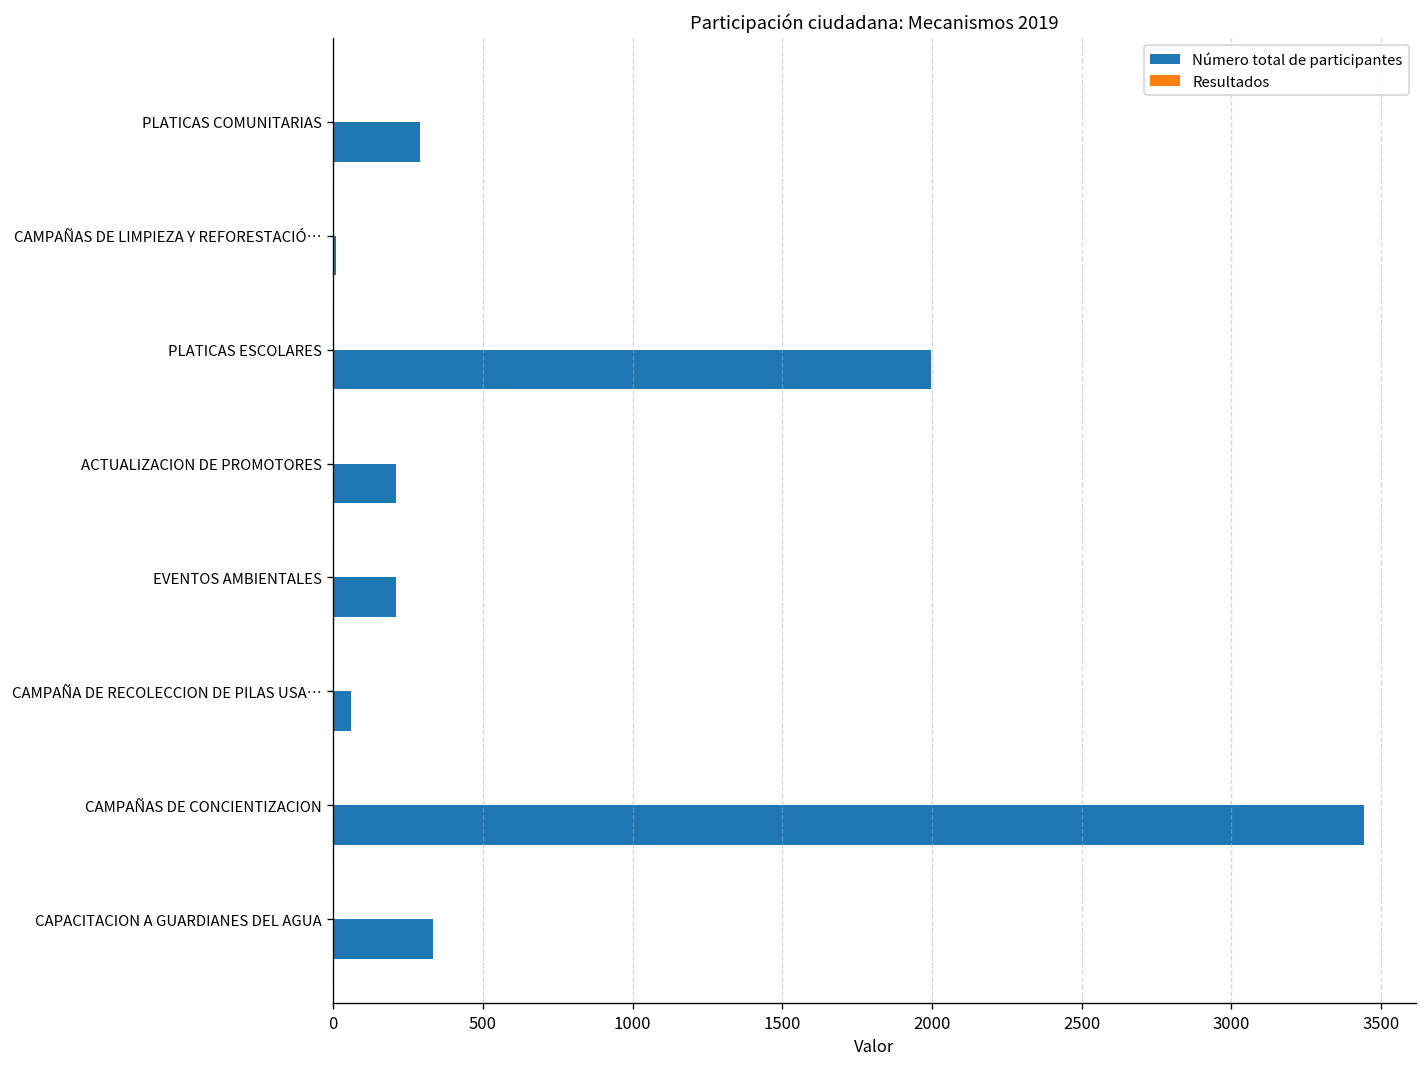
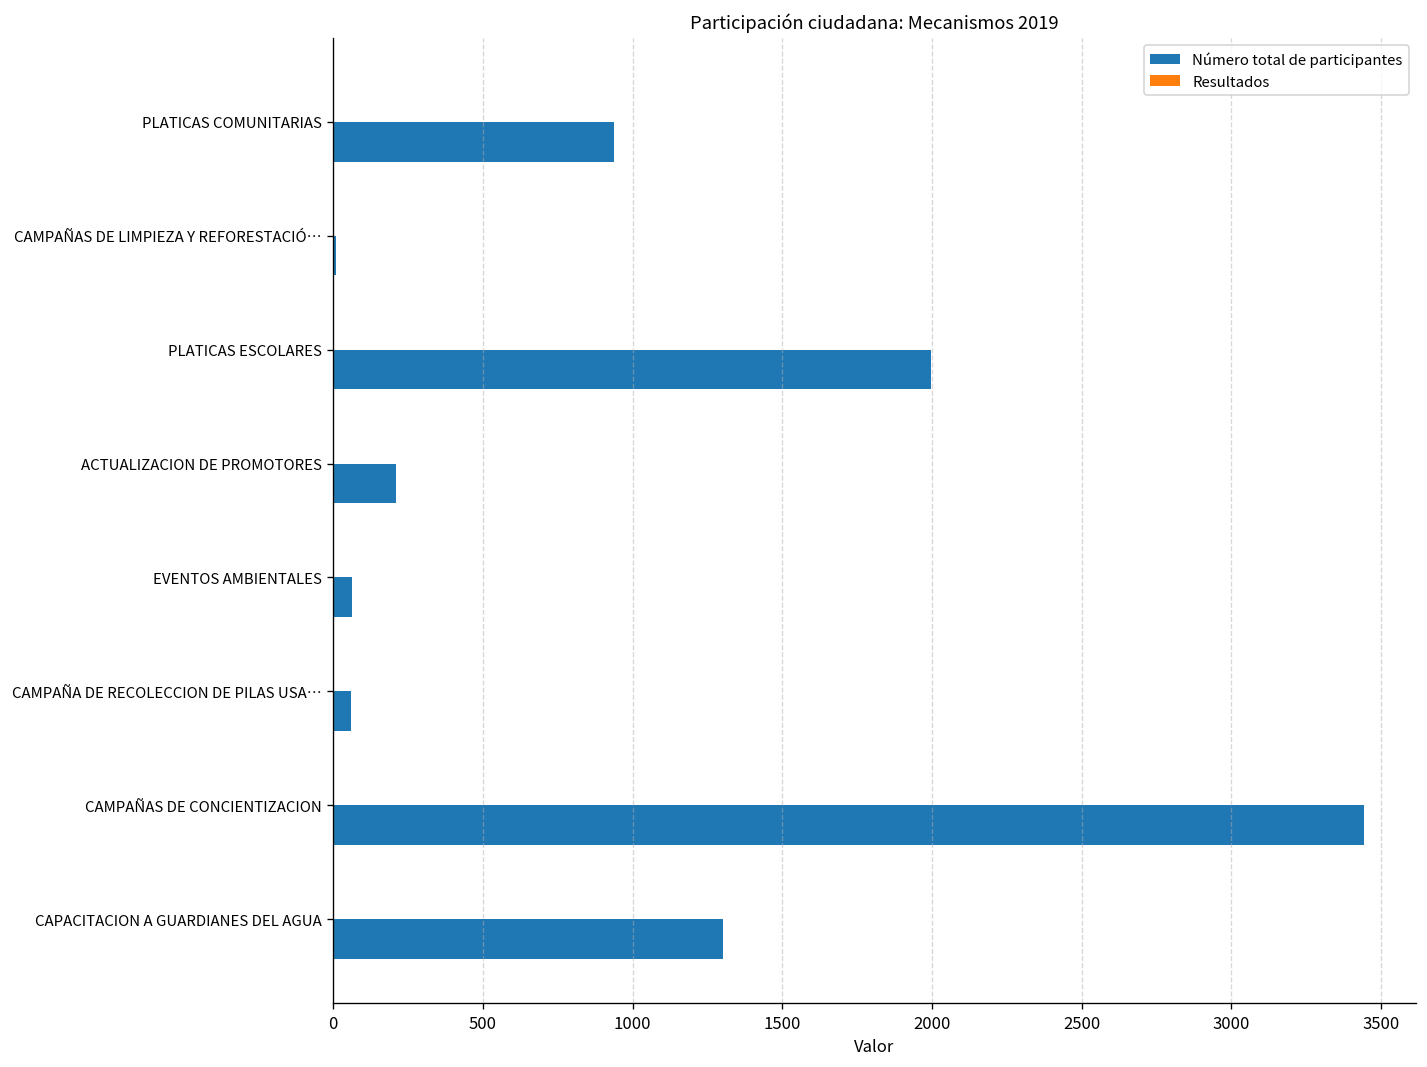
Número total de participantes, PLATICAS COMUNITARIAS: 290 -> 940
Número total de participantes, EVENTOS AMBIENTALES: 210 -> 60
Número total de participantes, CAPACITACION A GUARDIANES DEL AGUA: 340 -> 1300
